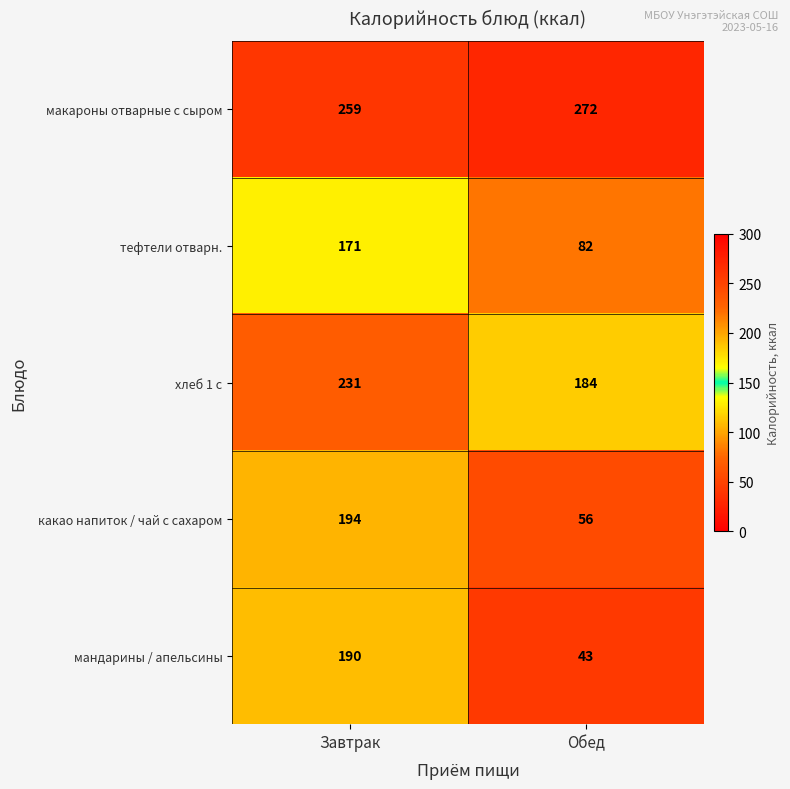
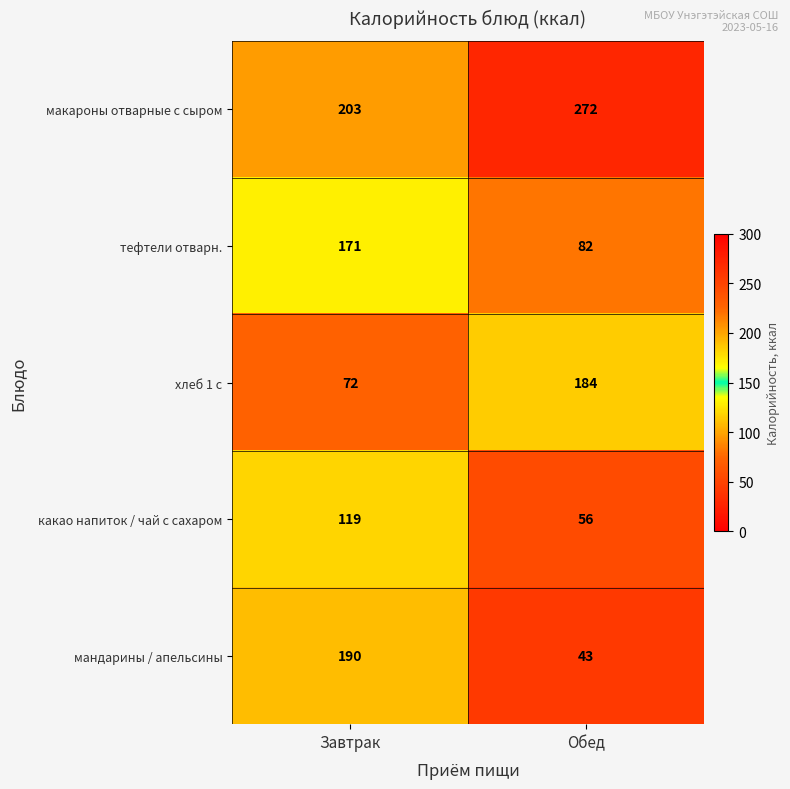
макароны отварные с сыром, Завтрак: 259 -> 203
хлеб 1 с, Завтрак: 231 -> 72
какао напиток / чай с сахаром, Завтрак: 194 -> 119
